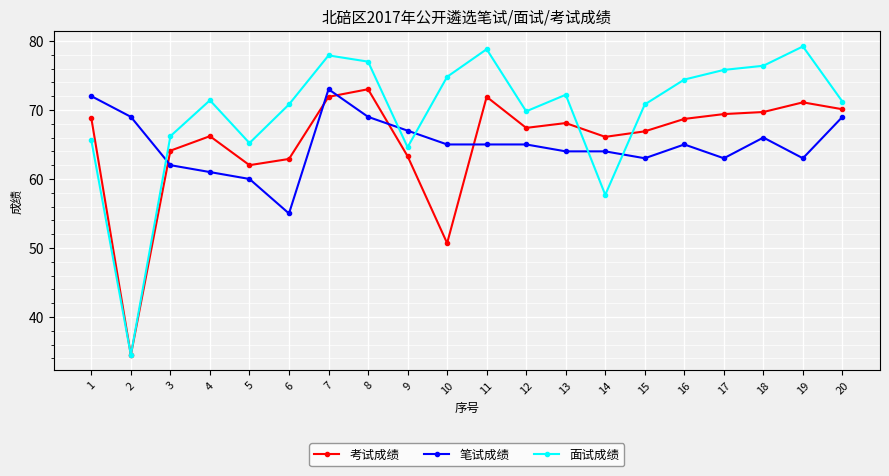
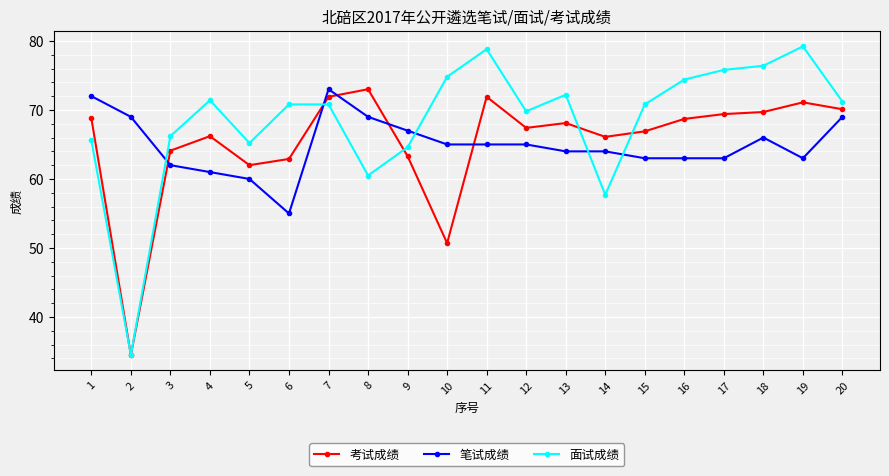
面试成绩, 7: 78 -> 71
面试成绩, 8: 77 -> 61
笔试成绩, 16: 65 -> 63
